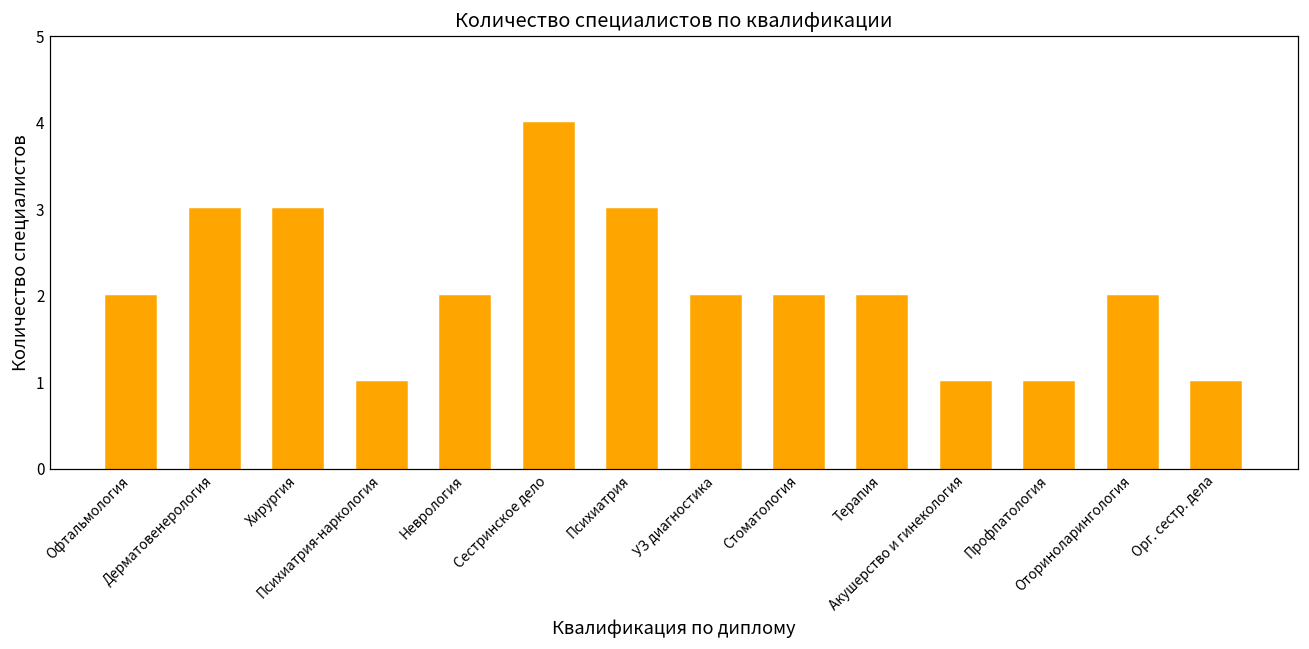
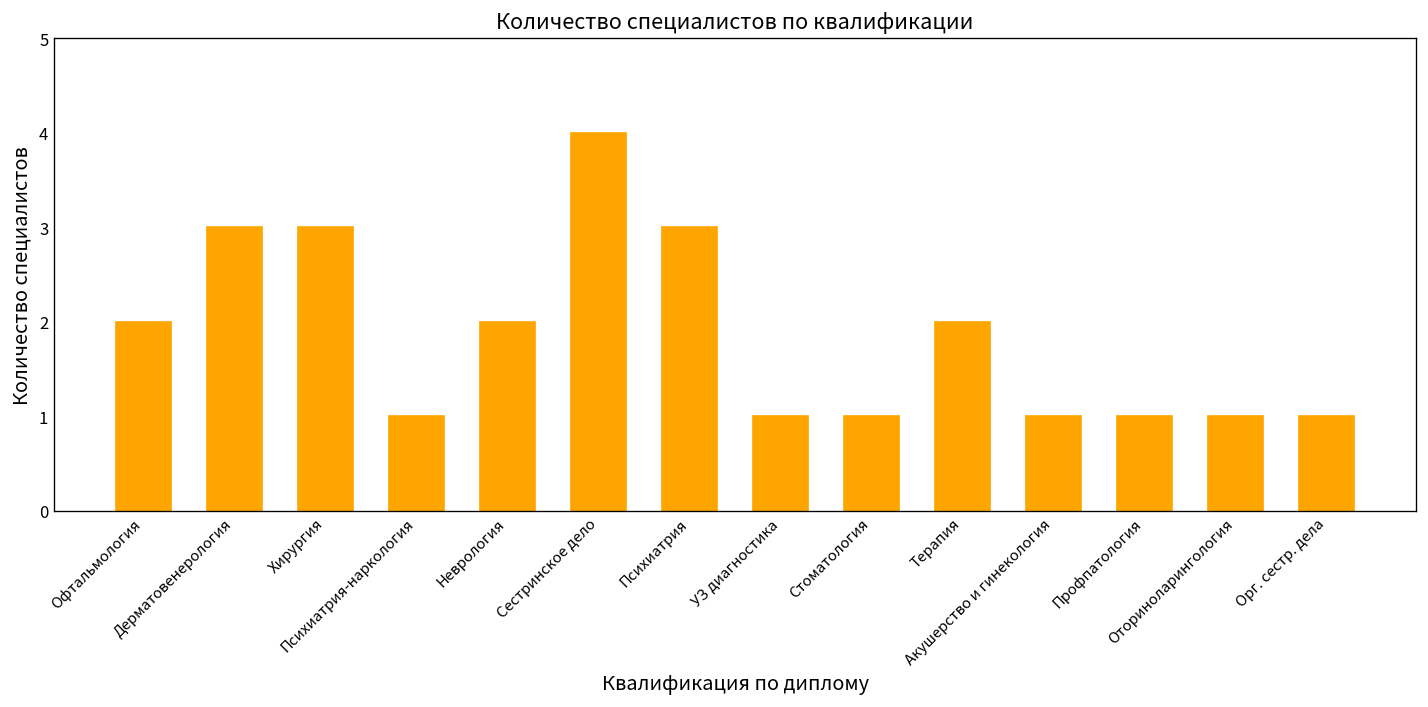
УЗ диагностика: 2 -> 1
Стоматология: 2 -> 1
Оториноларингология: 2 -> 1
